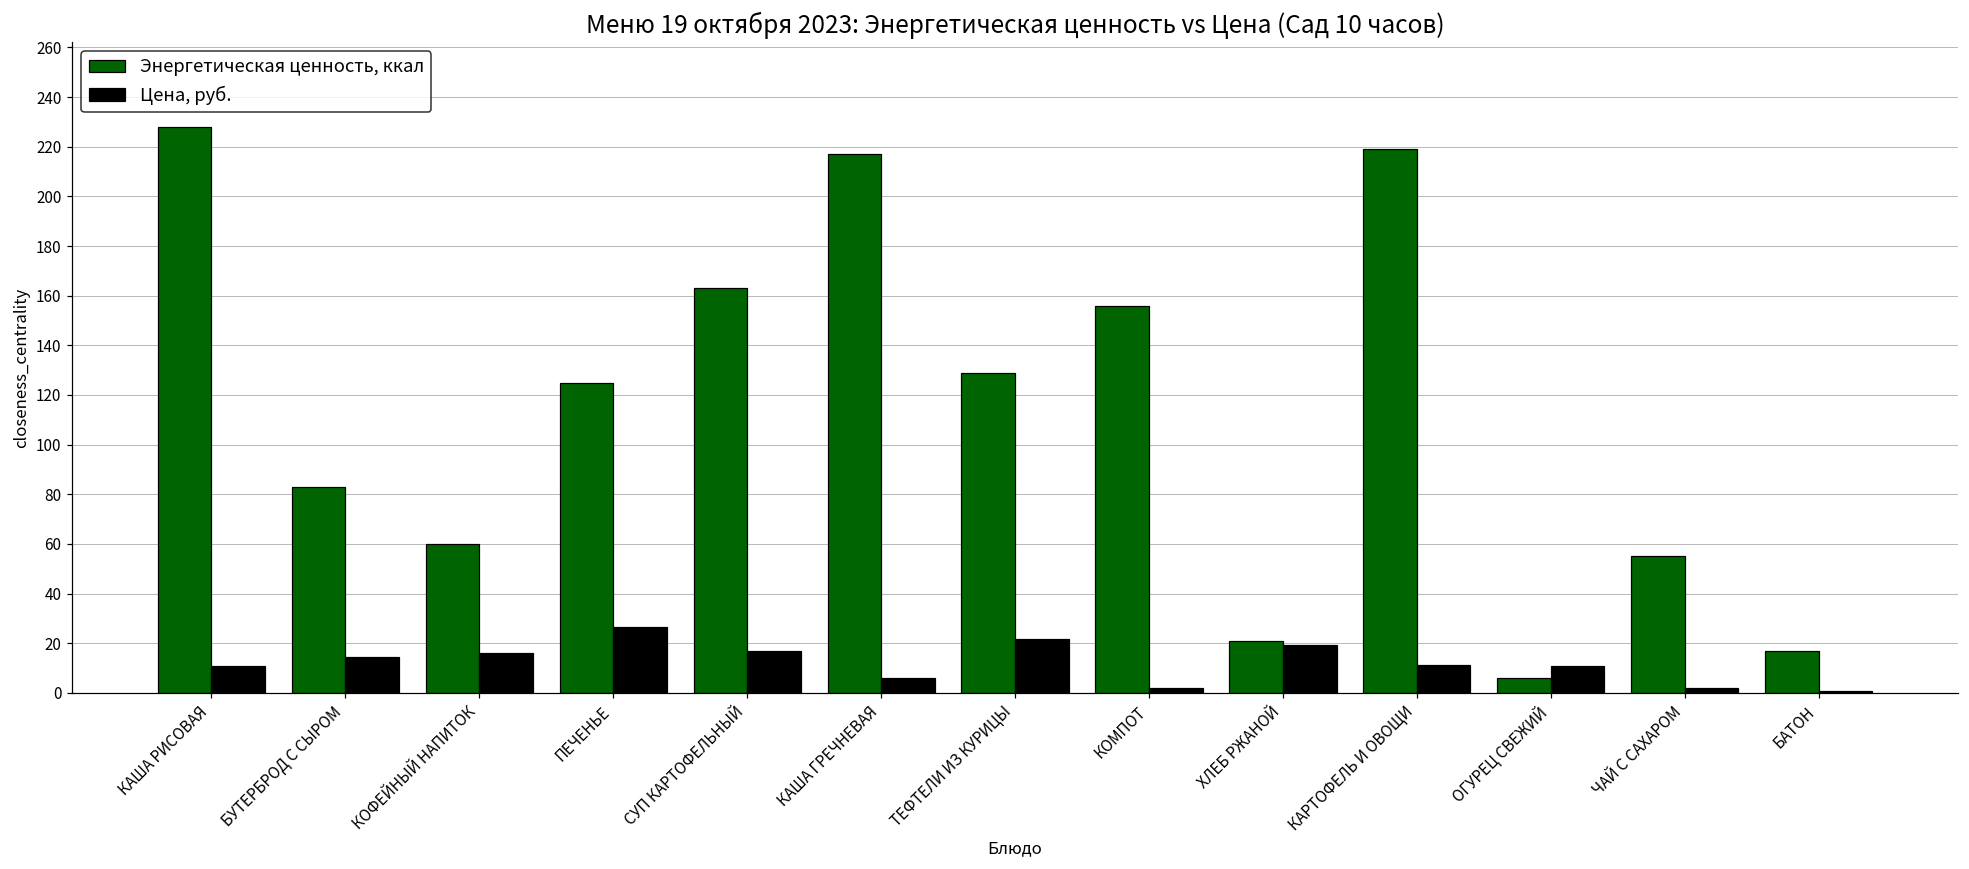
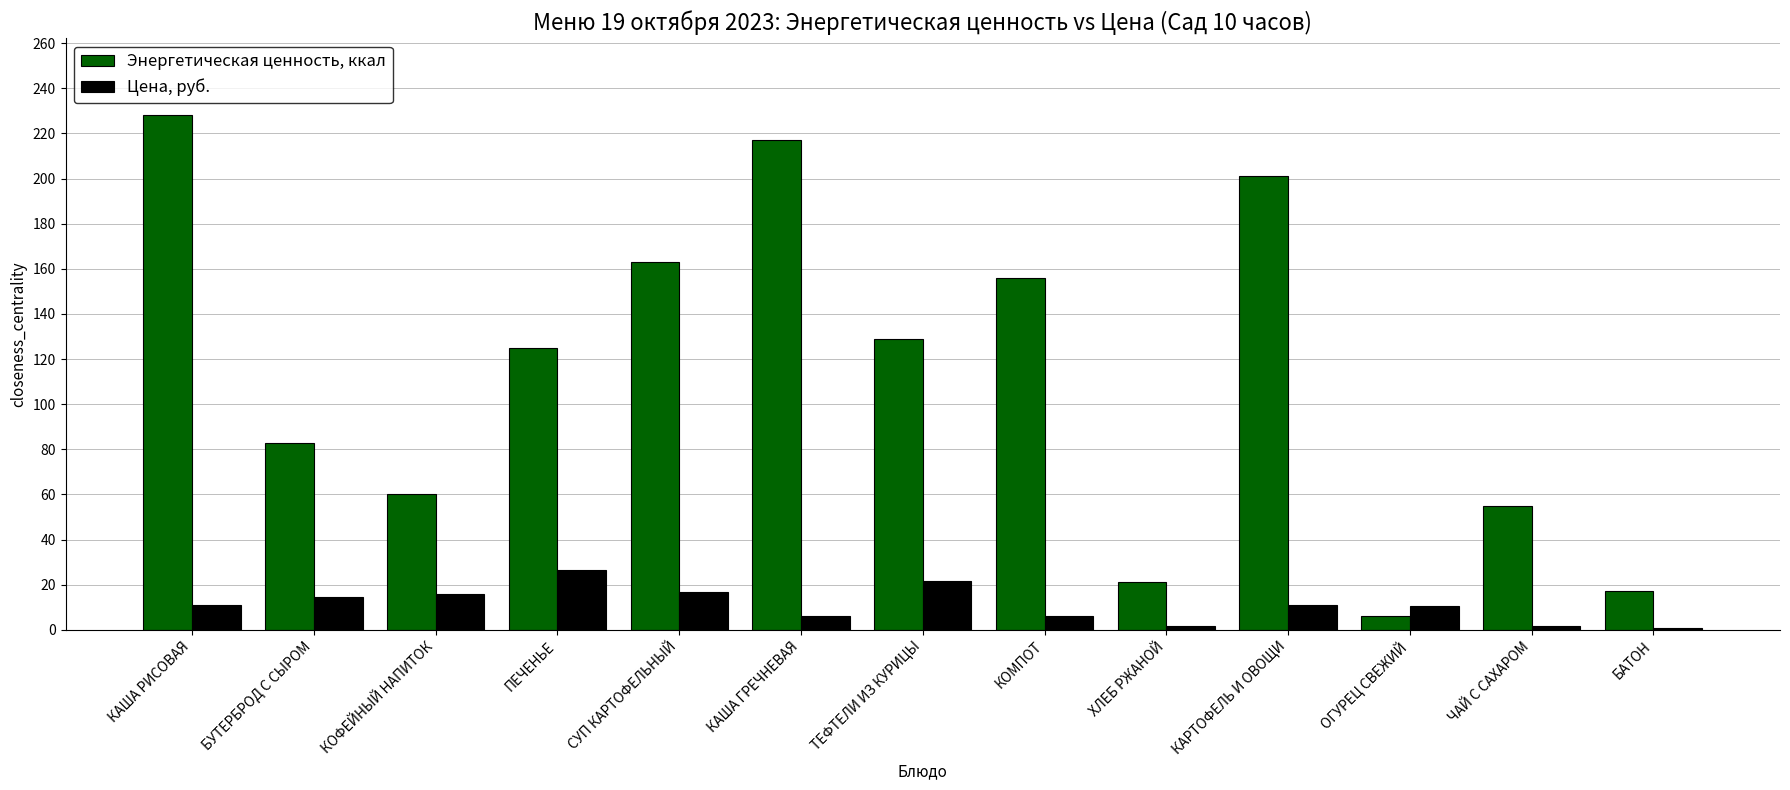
Цена, руб., КОМПОТ: 2 -> 6
Цена, руб., ХЛЕБ РЖАНОЙ: 19 -> 2
Энергетическая ценность, ккал, КАРТОФЕЛЬ И ОВОЩИ: 219 -> 201
